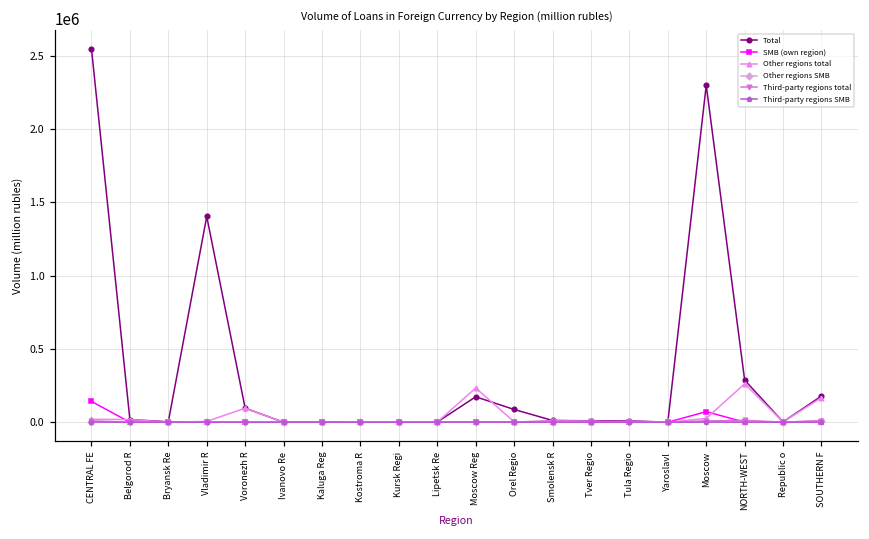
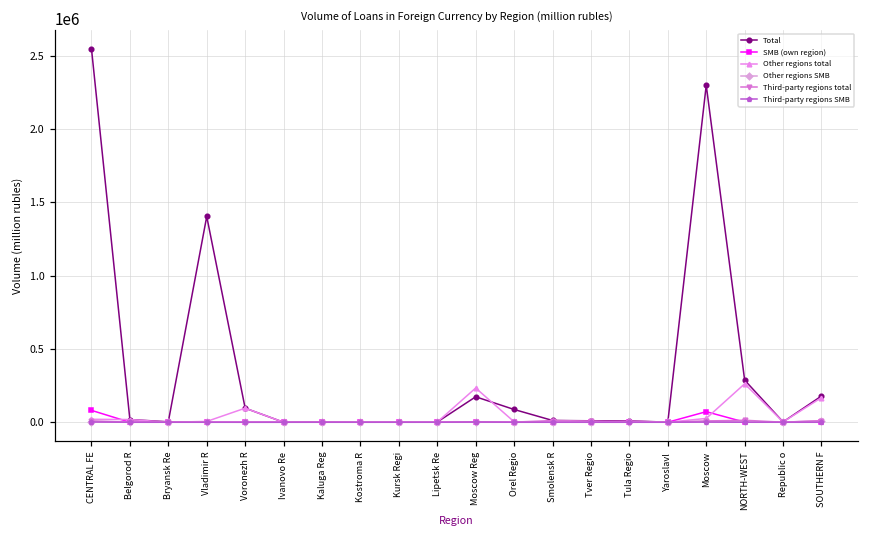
SMB (own region), CENTRAL FE: 140000 -> 80000
